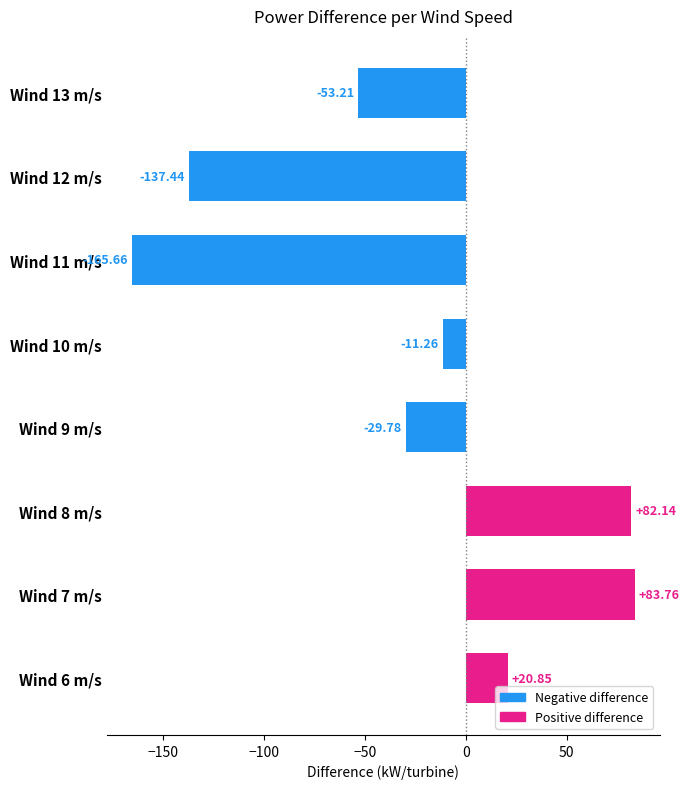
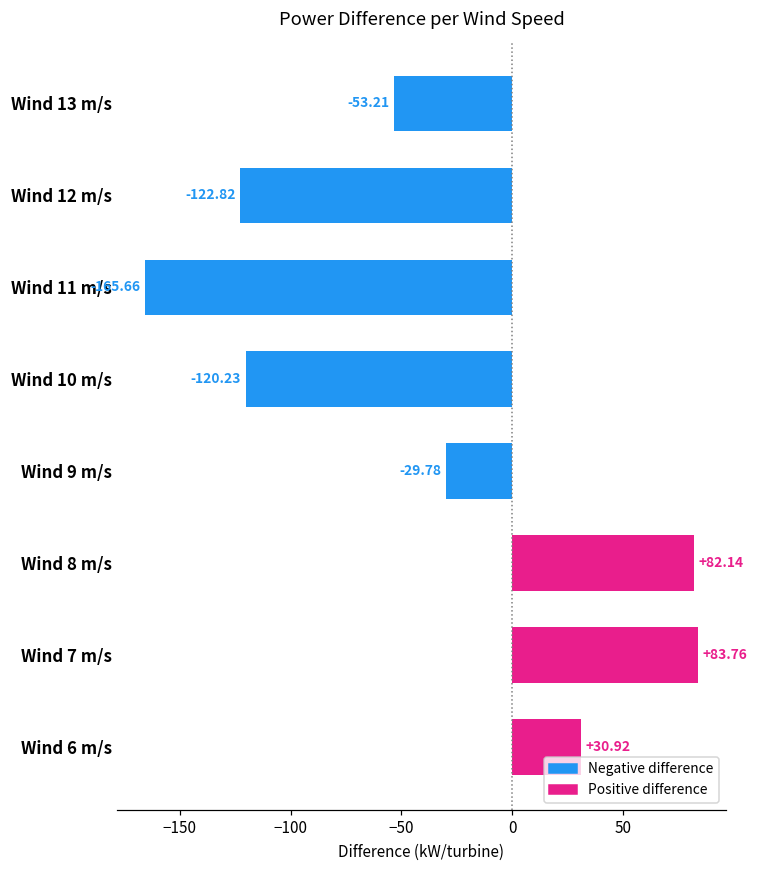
Wind 12 m/s: -137.44 -> -122.82
Wind 10 m/s: -11.26 -> -120.23
Wind 6 m/s: +20.85 -> +30.92
